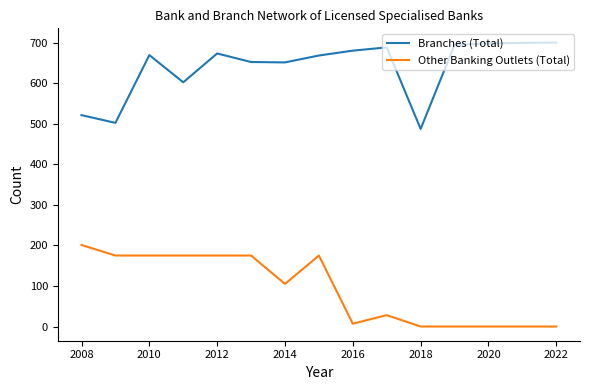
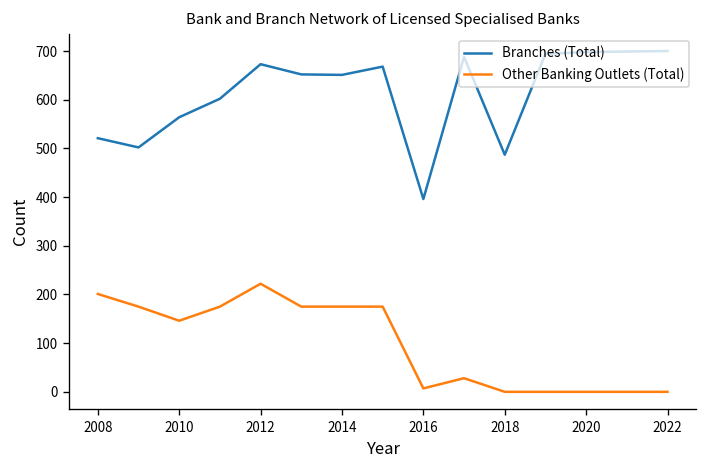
Branches (Total), 2010: 670 -> 560
Other Banking Outlets (Total), 2010: 180 -> 150
Other Banking Outlets (Total), 2012: 180 -> 220
Other Banking Outlets (Total), 2014: 110 -> 180
Branches (Total), 2016: 680 -> 400
